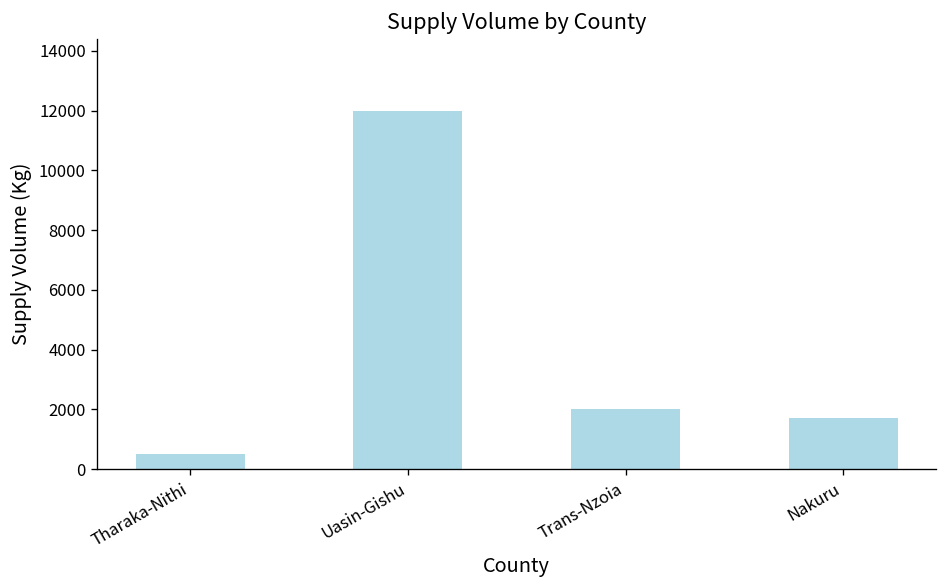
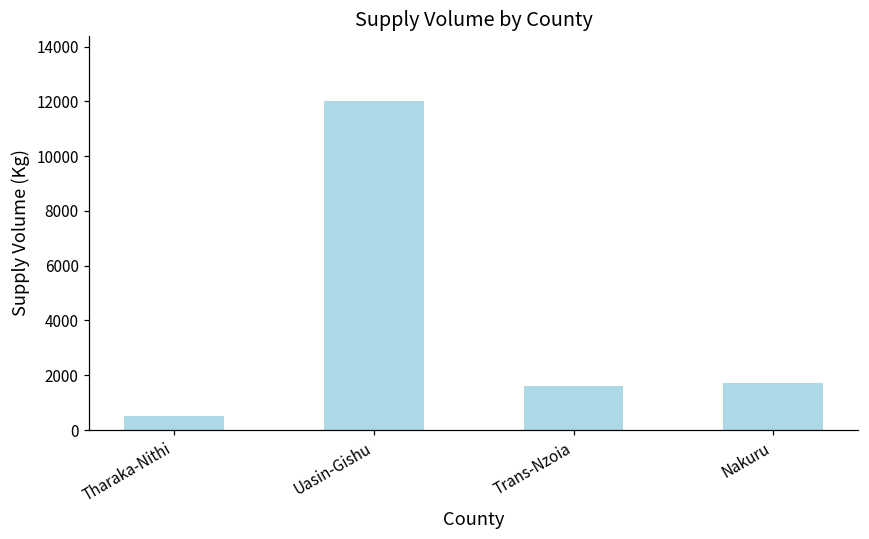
Trans-Nzoia: 2000 -> 1600
